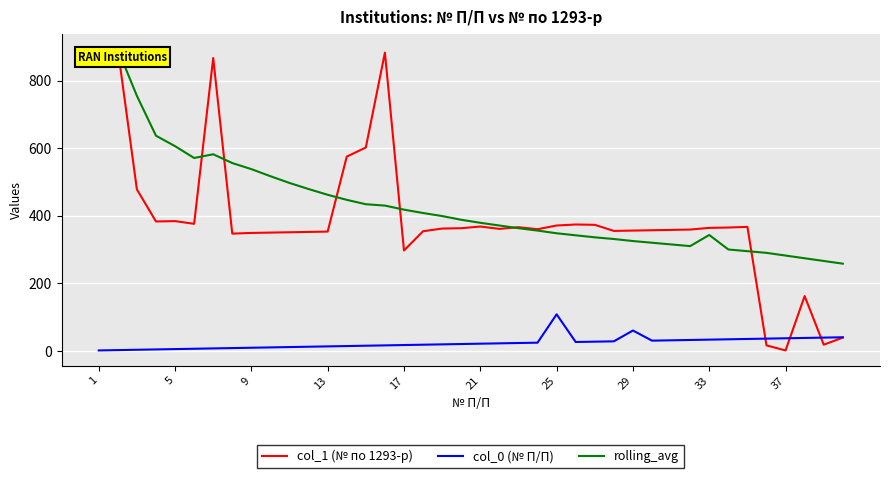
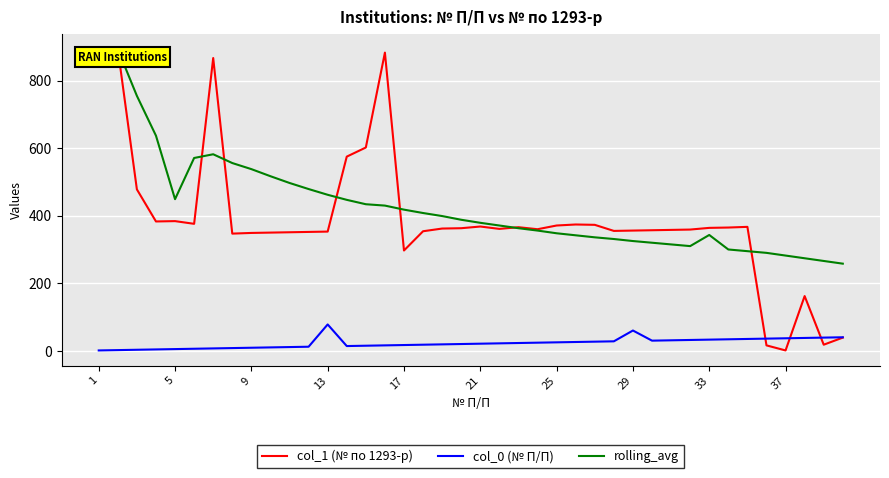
rolling_avg, 5: 610 -> 450
col_0 (№ П/П), 13: 10 -> 80
col_0 (№ П/П), 25: 110 -> 30
